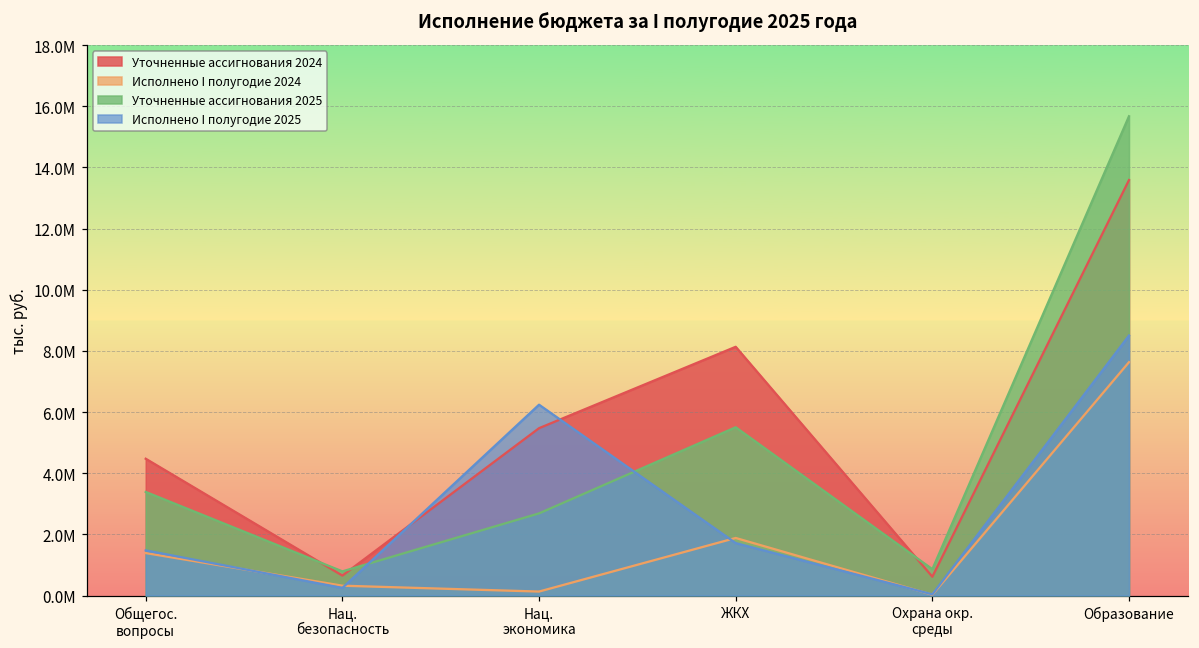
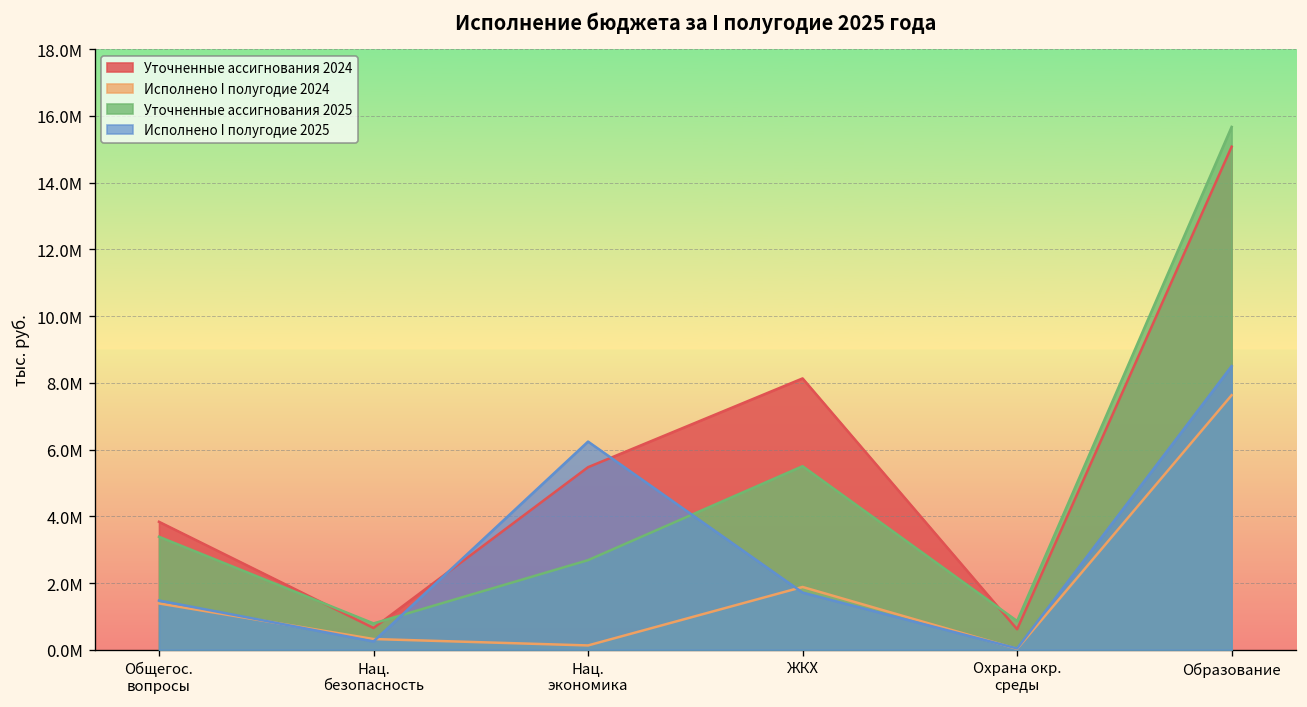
Уточненные ассигнования 2024, Общегос. вопросы: 4500000 -> 3800000
Уточненные ассигнования 2024, Образование: 13600000 -> 15100000
